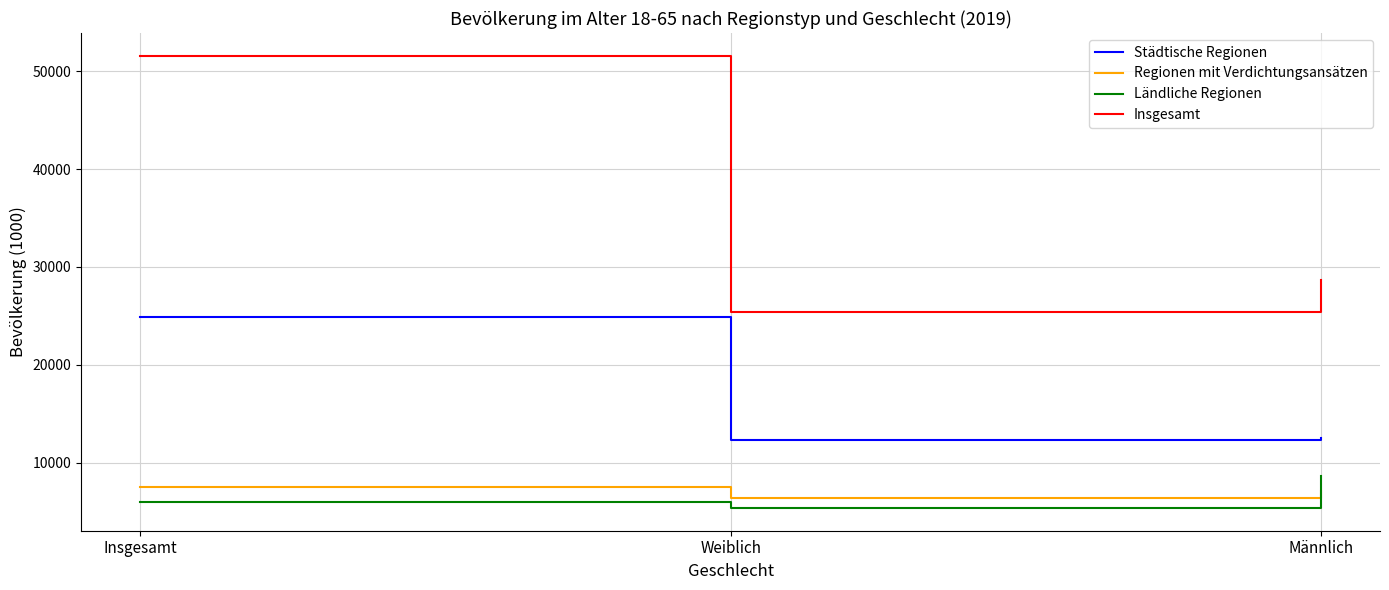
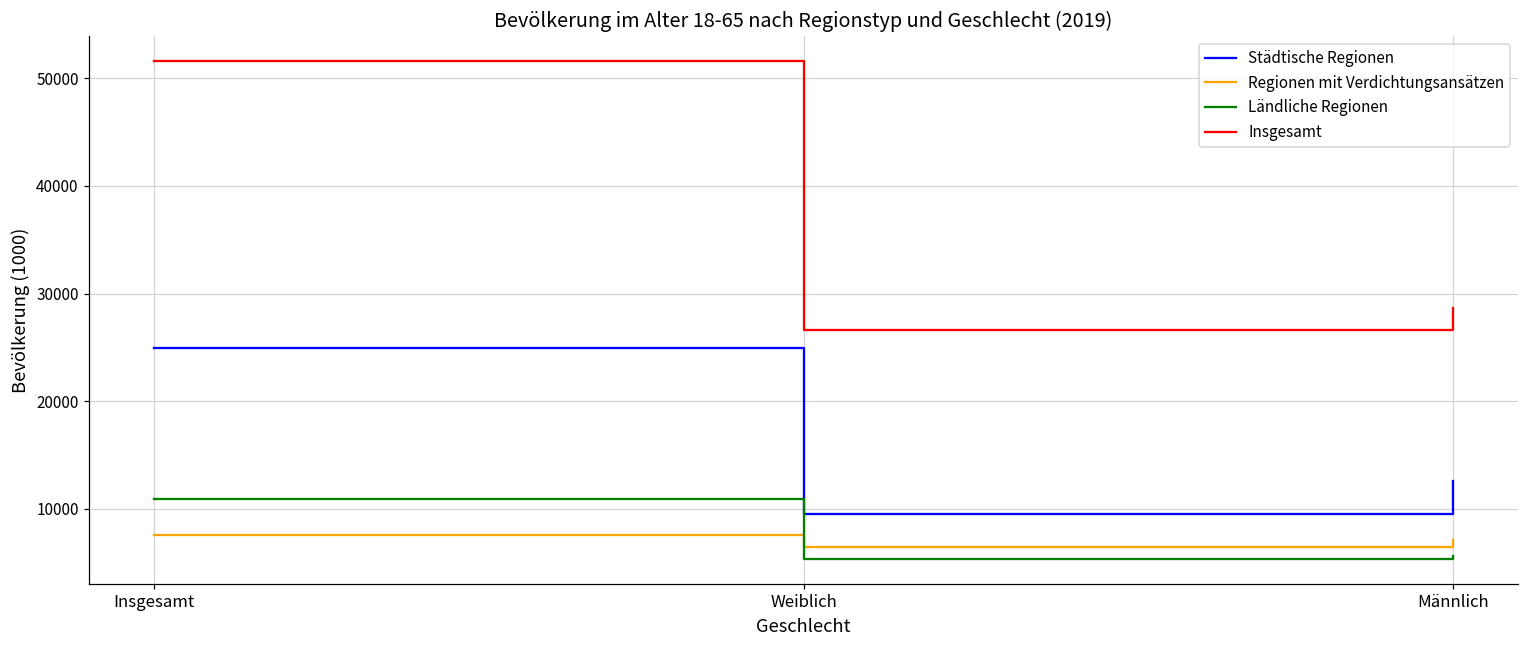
Ländliche Regionen, Insgesamt: 6000 -> 11000
Städtische Regionen, Weiblich: 12000 -> 10000
Insgesamt, Weiblich: 25000 -> 27000
Ländliche Regionen, Männlich: 9000 -> 6000
